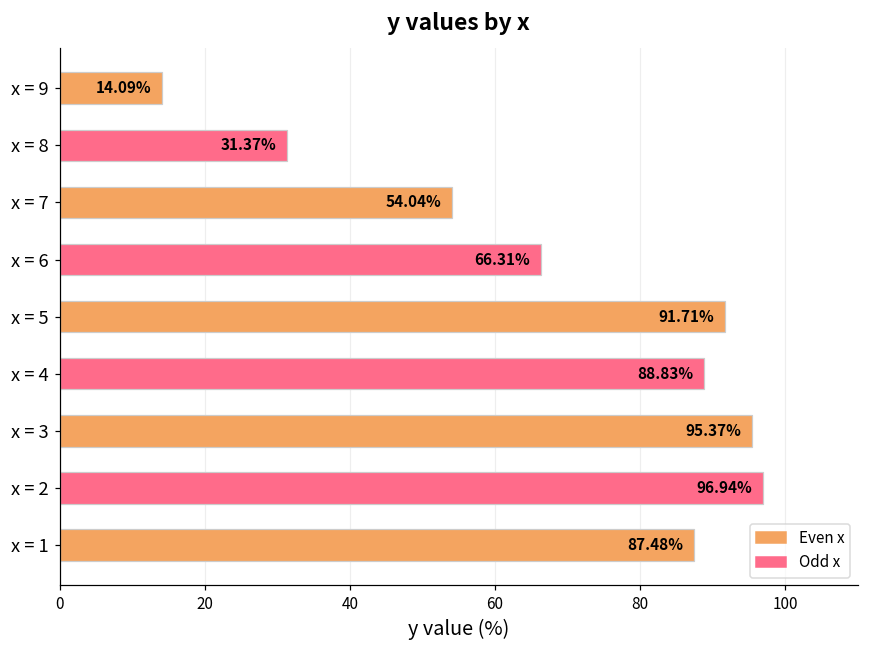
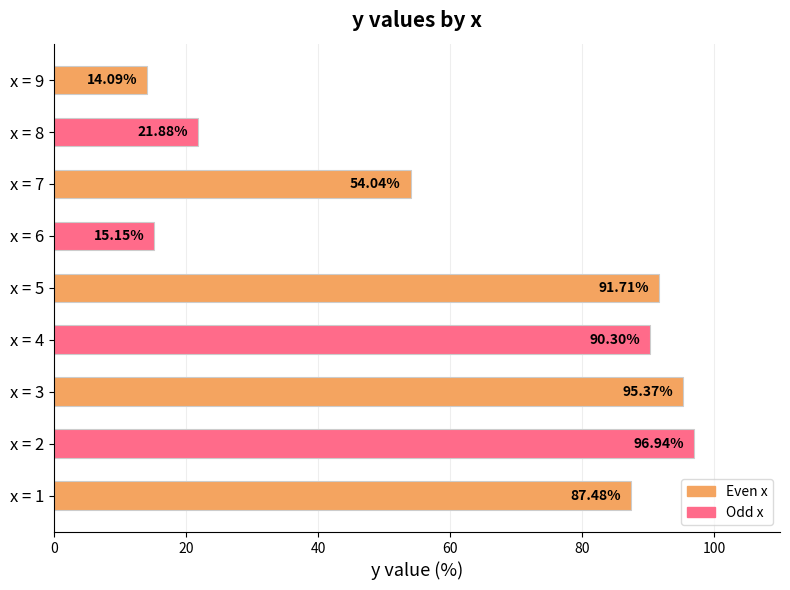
x = 8: 31.37% -> 21.88%
x = 6: 66.31% -> 15.15%
x = 4: 88.83% -> 90.30%
